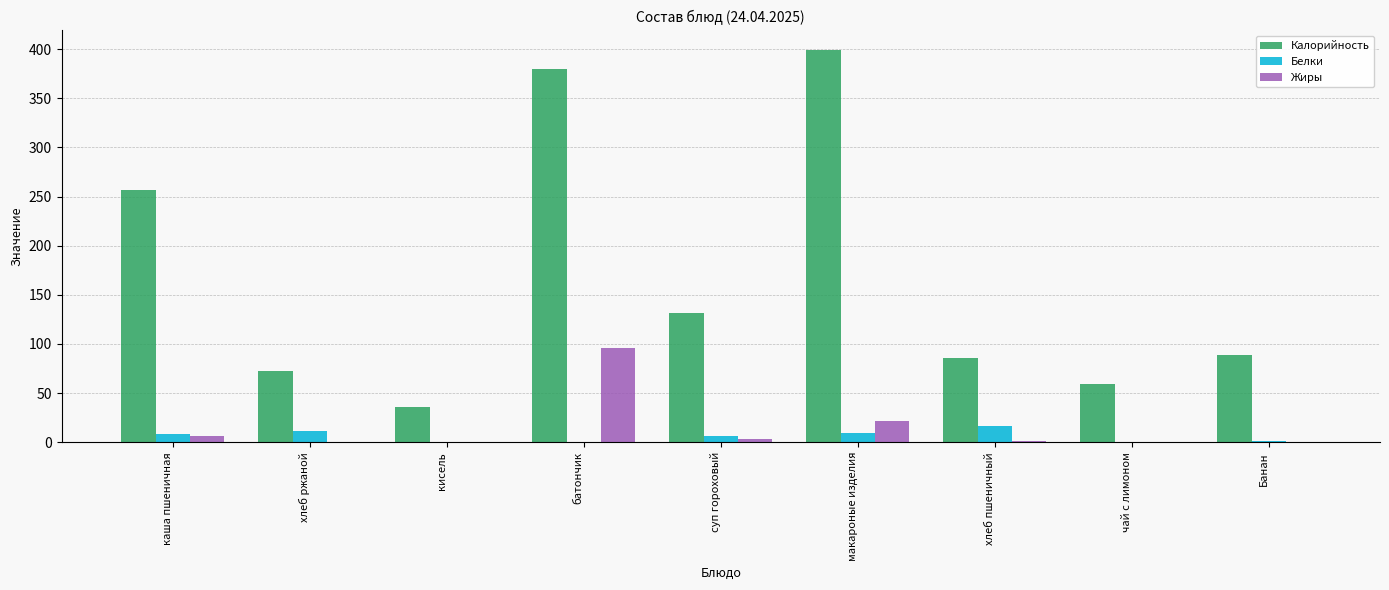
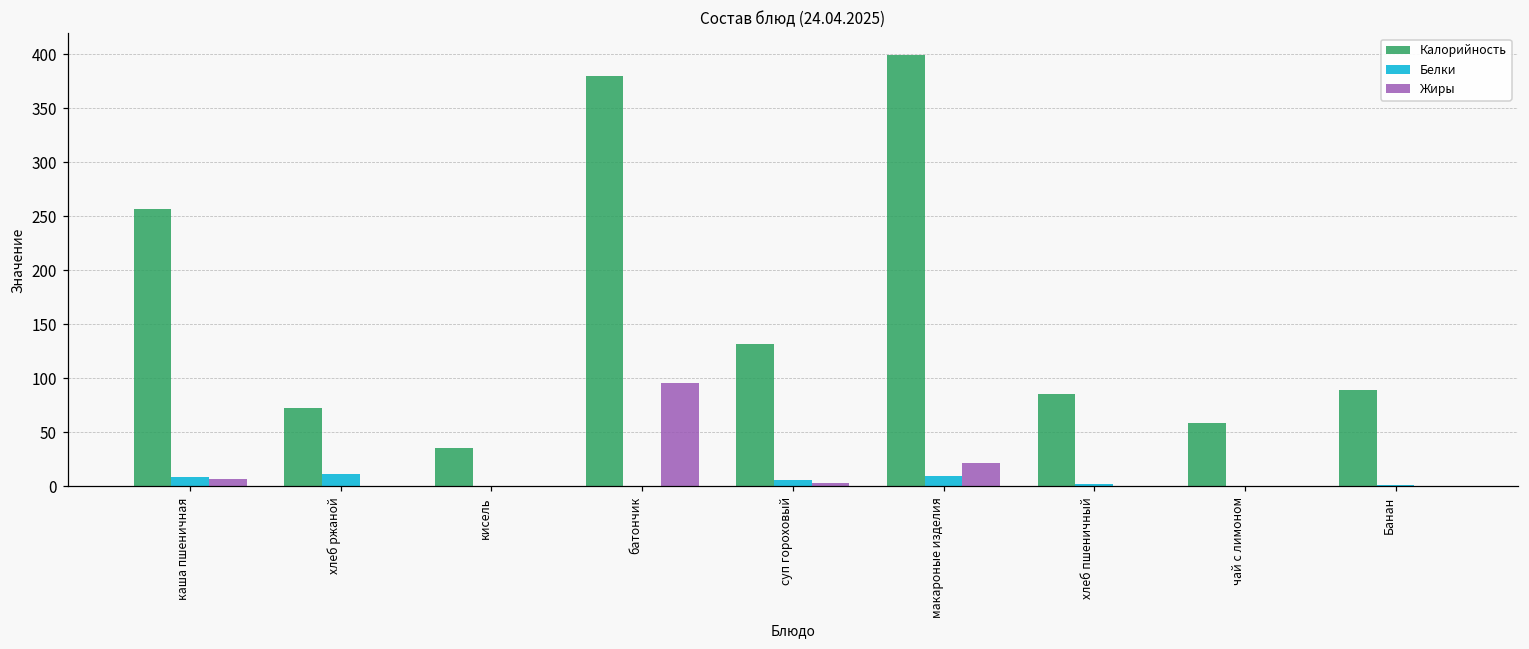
Белки, хлеб пшеничный: 20 -> 0
